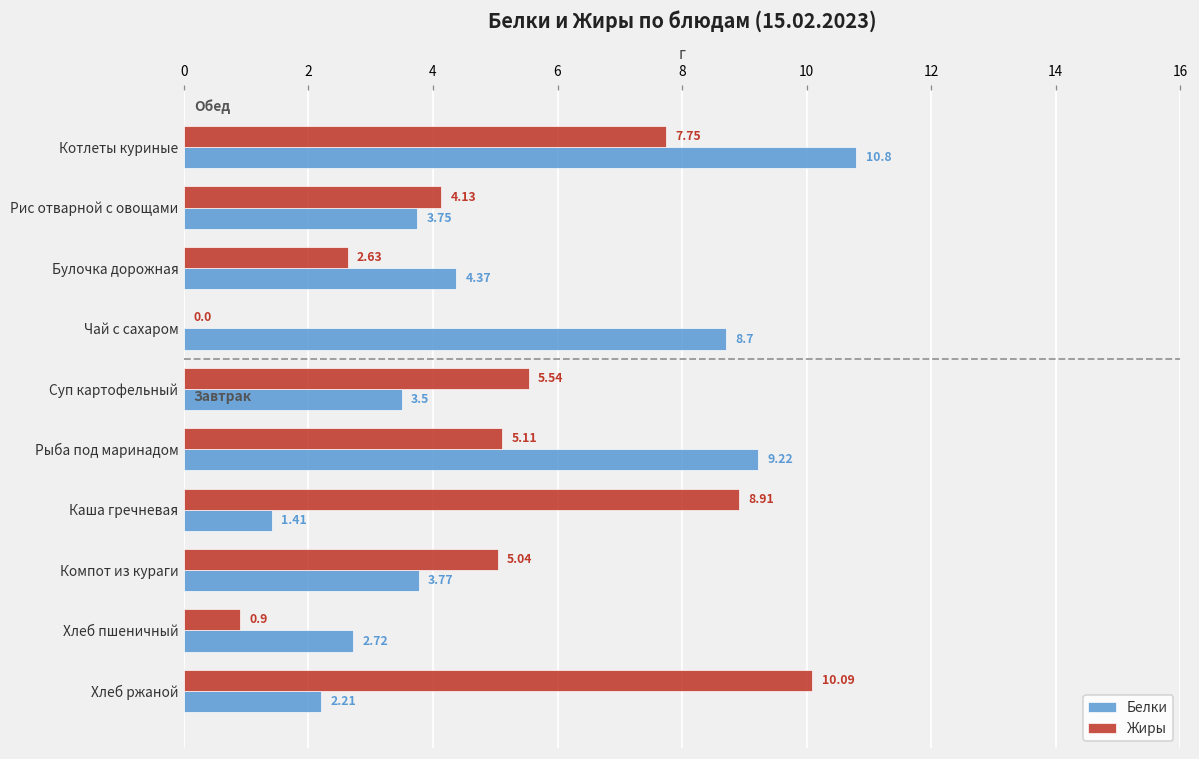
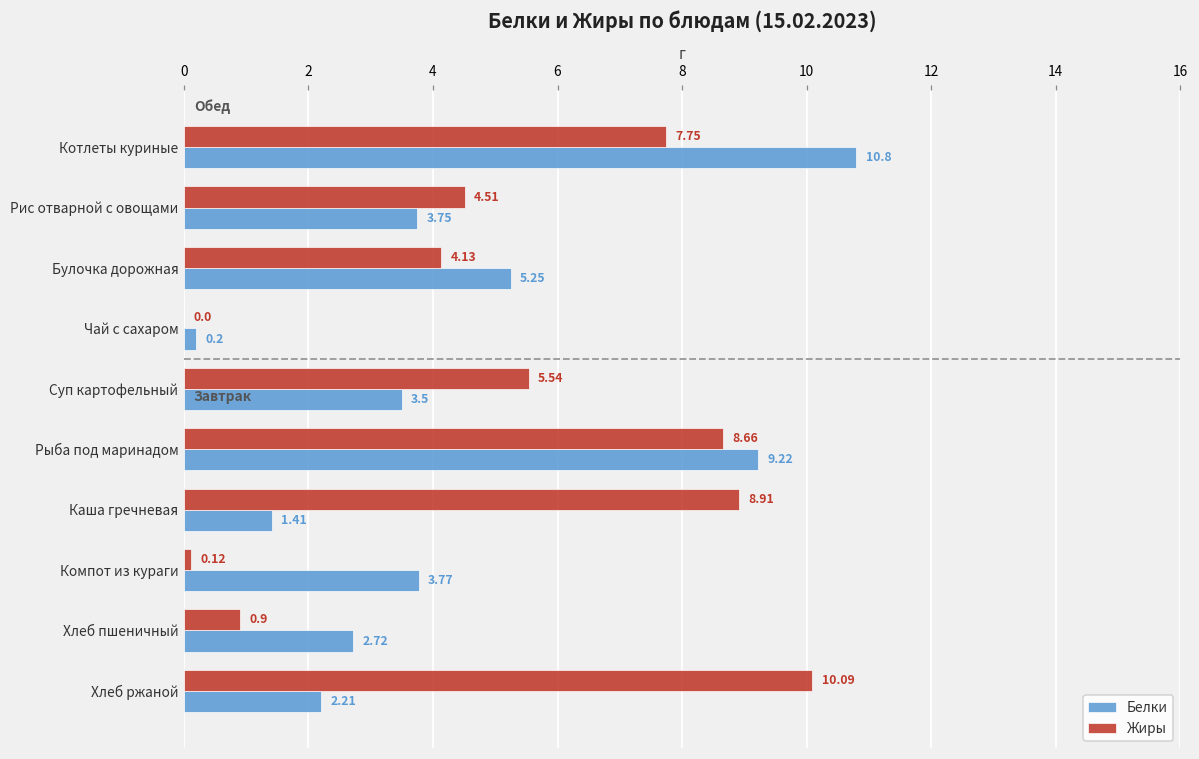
Жиры, Рис отварной с овощами: 4.13 -> 4.51
Жиры, Булочка дорожная: 2.63 -> 4.13
Белки, Булочка дорожная: 4.37 -> 5.25
Белки, Чай с сахаром: 8.7 -> 0.2
Жиры, Рыба под маринадом: 5.11 -> 8.66
Жиры, Компот из кураги: 5.04 -> 0.12
